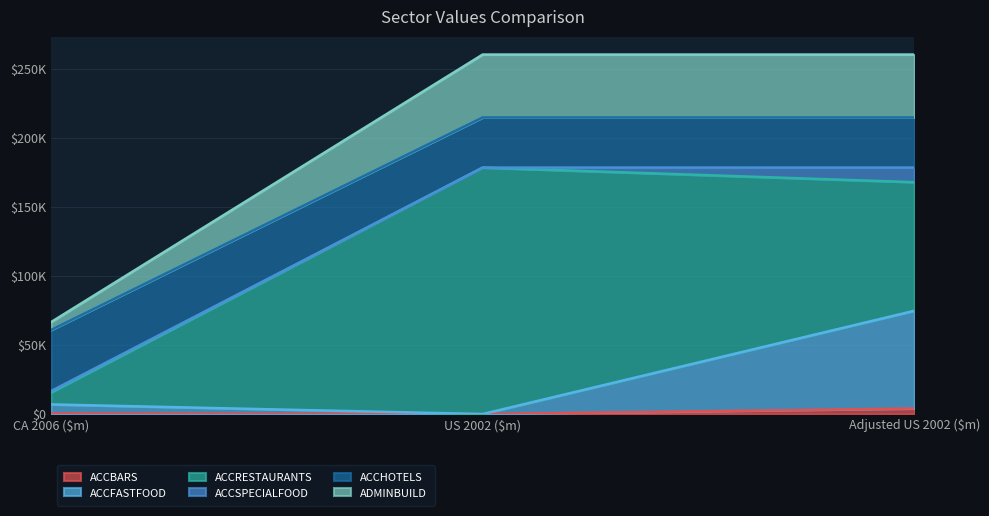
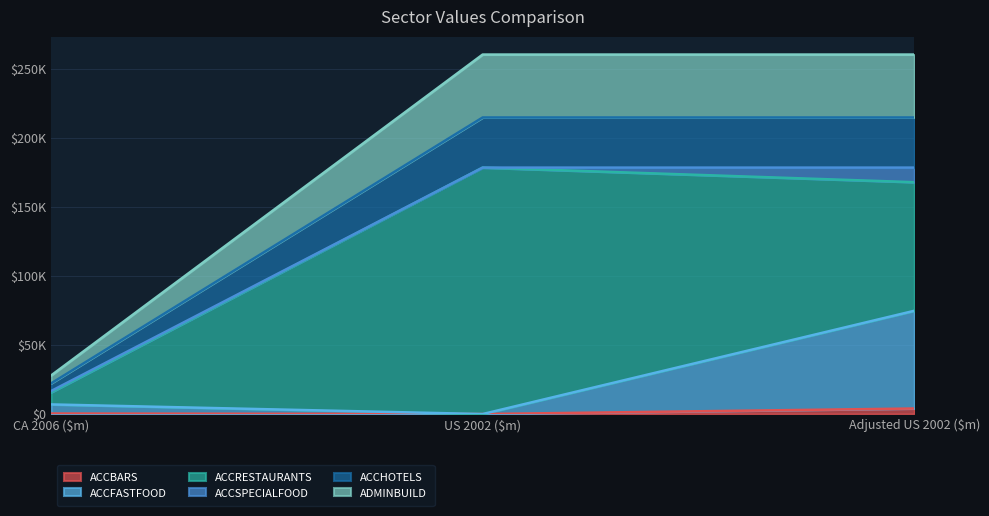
ACCHOTELS, CA 2006 ($m): $44000 -> $6000
